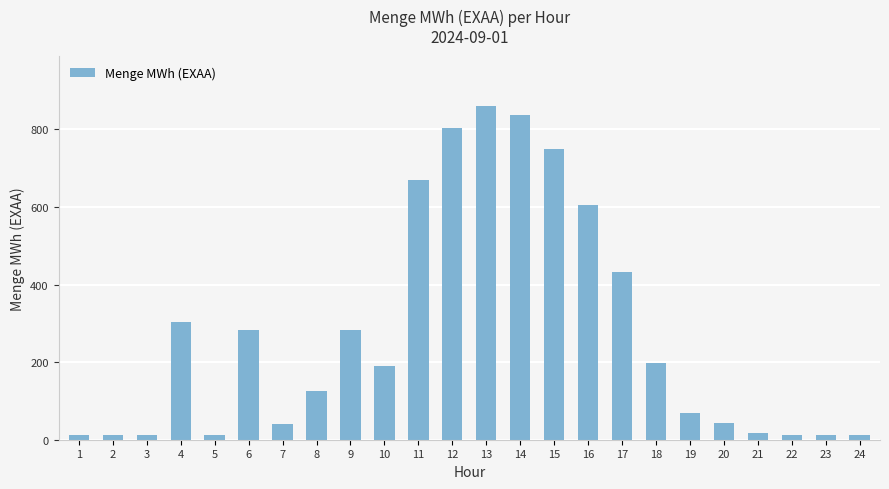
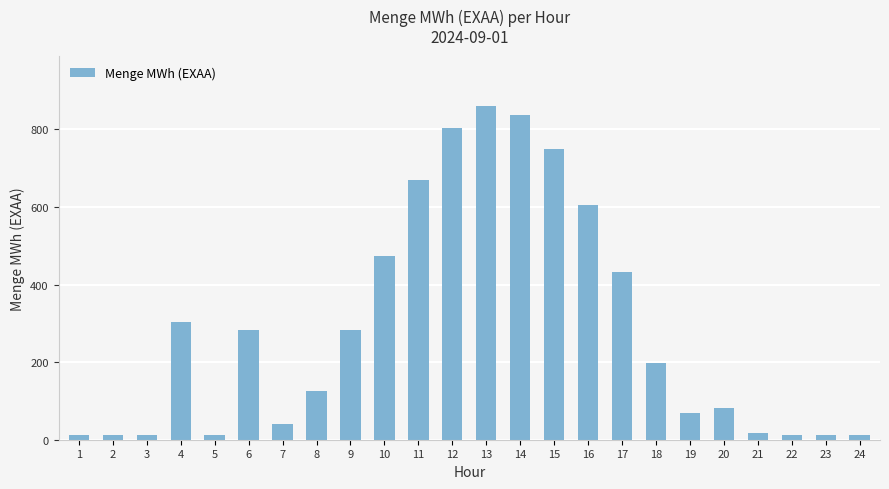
10: 190 -> 470
20: 40 -> 80
